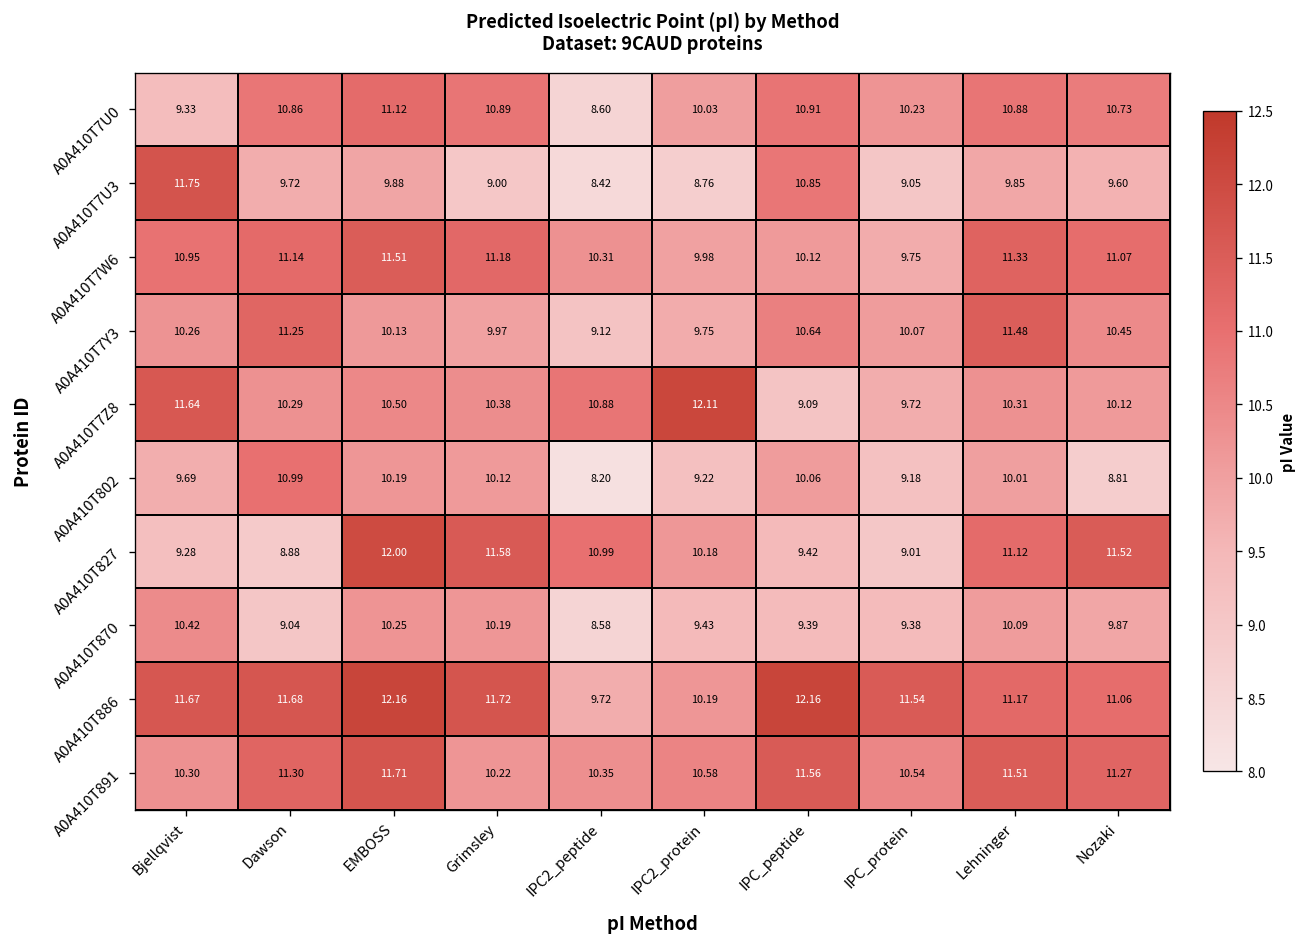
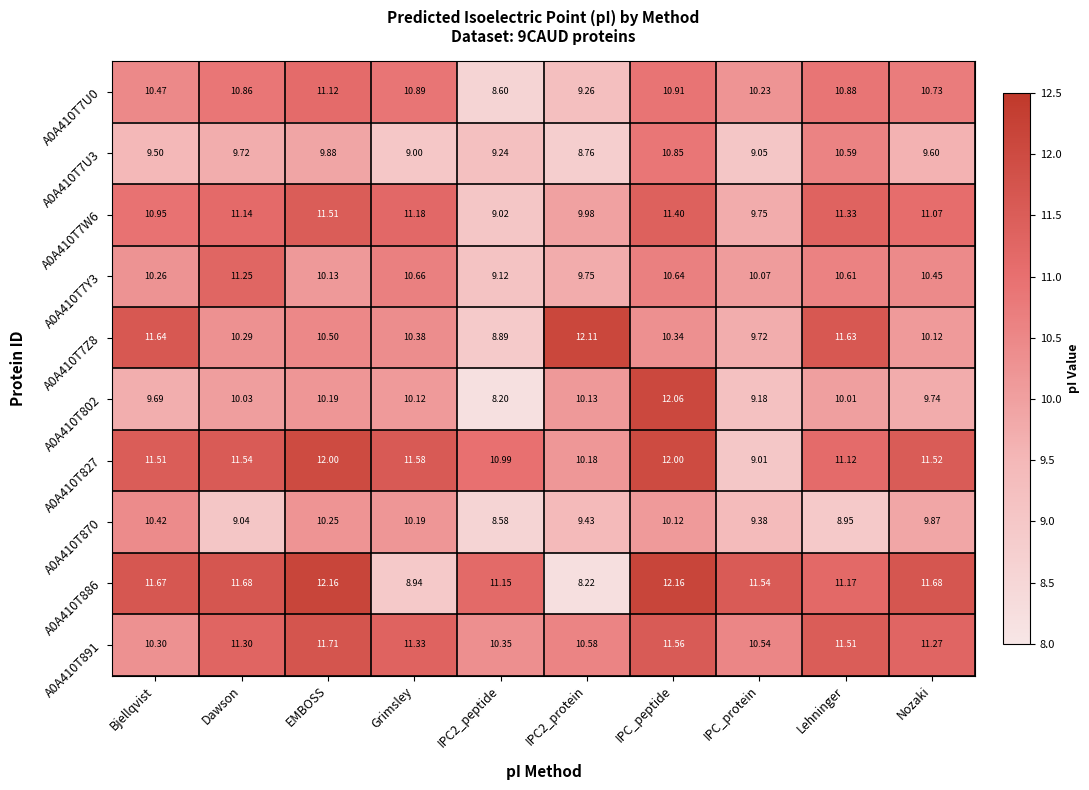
A0A410T7U0, Bjellqvist: 9.33 -> 10.47
A0A410T7U0, IPC2_protein: 10.03 -> 9.26
A0A410T7U3, Bjellqvist: 11.75 -> 9.50
A0A410T7U3, IPC2_peptide: 8.42 -> 9.24
A0A410T7U3, Lehninger: 9.85 -> 10.59
A0A410T7W6, IPC2_peptide: 10.31 -> 9.02
A0A410T7W6, IPC_peptide: 10.12 -> 11.40
A0A410T7Y3, Grimsley: 9.97 -> 10.66
A0A410T7Y3, Lehninger: 11.48 -> 10.61
A0A410T7Z8, IPC2_peptide: 10.88 -> 8.89
A0A410T7Z8, IPC_peptide: 9.09 -> 10.34
A0A410T7Z8, Lehninger: 10.31 -> 11.63
A0A410T802, Dawson: 10.99 -> 10.03
A0A410T802, IPC2_protein: 9.22 -> 10.13
A0A410T802, IPC_peptide: 10.06 -> 12.06
A0A410T802, Nozaki: 8.81 -> 9.74
A0A410T827, Bjellqvist: 9.28 -> 11.51
A0A410T827, Dawson: 8.88 -> 11.54
A0A410T827, IPC_peptide: 9.42 -> 12.00
A0A410T870, IPC_peptide: 9.39 -> 10.12
A0A410T870, Lehninger: 10.09 -> 8.95
A0A410T886, Grimsley: 11.72 -> 8.94
A0A410T886, IPC2_peptide: 9.72 -> 11.15
A0A410T886, IPC2_protein: 10.19 -> 8.22
A0A410T886, Nozaki: 11.06 -> 11.68
A0A410T891, Grimsley: 10.22 -> 11.33
